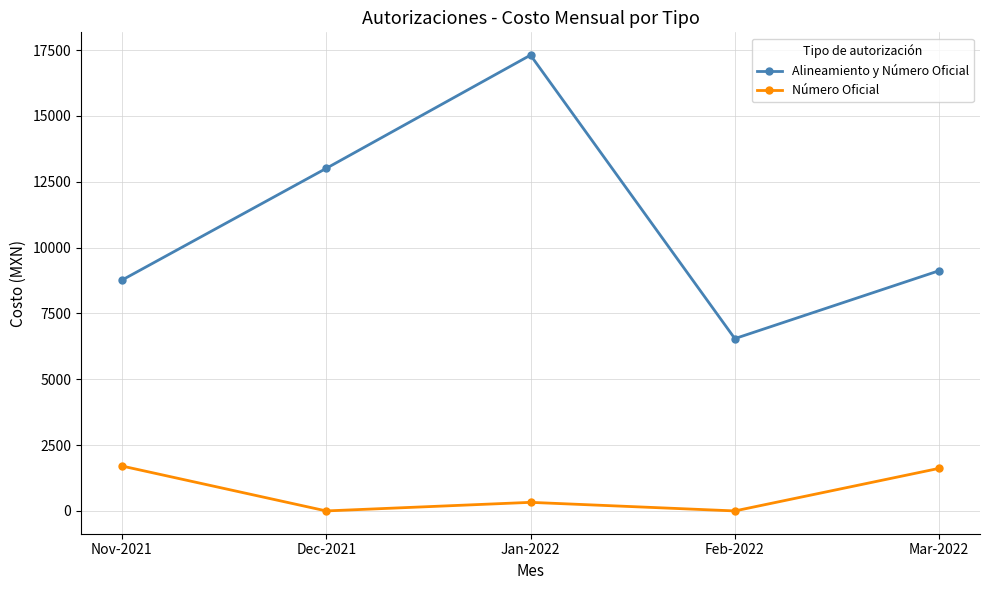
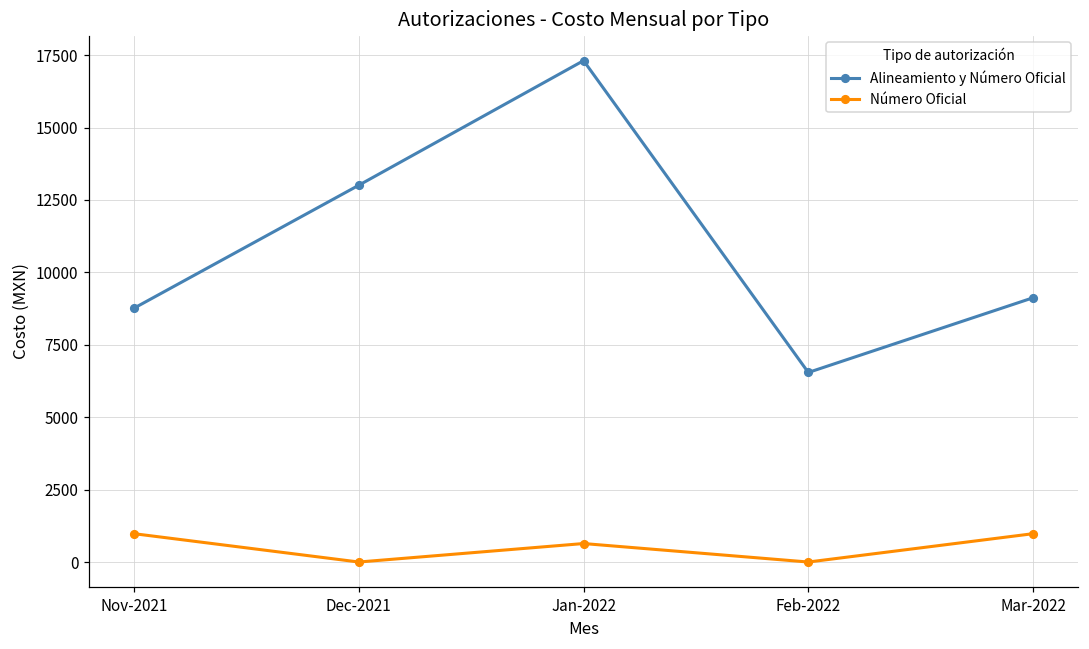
Número Oficial, Nov-2021: 1700 -> 1000
Número Oficial, Jan-2022: 300 -> 600
Número Oficial, Mar-2022: 1600 -> 1000
